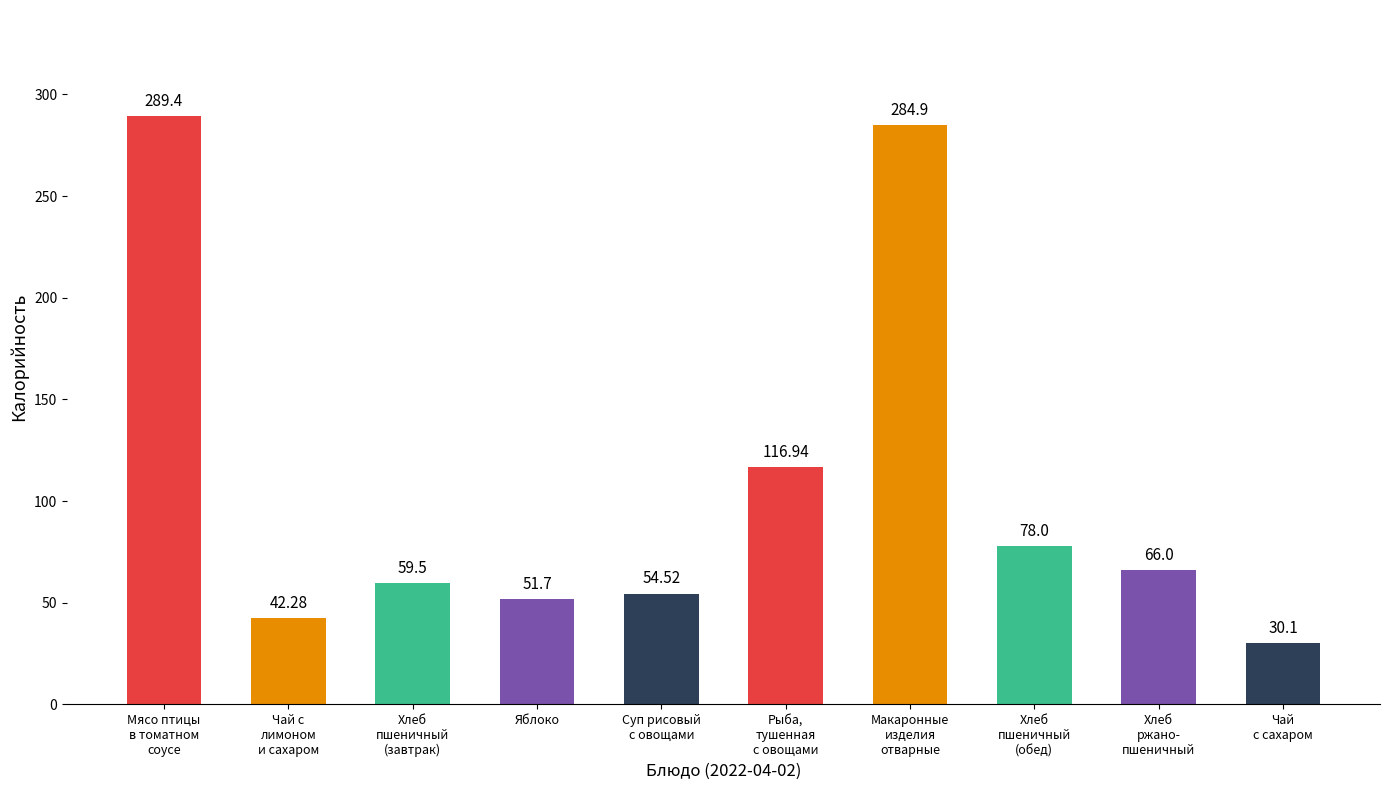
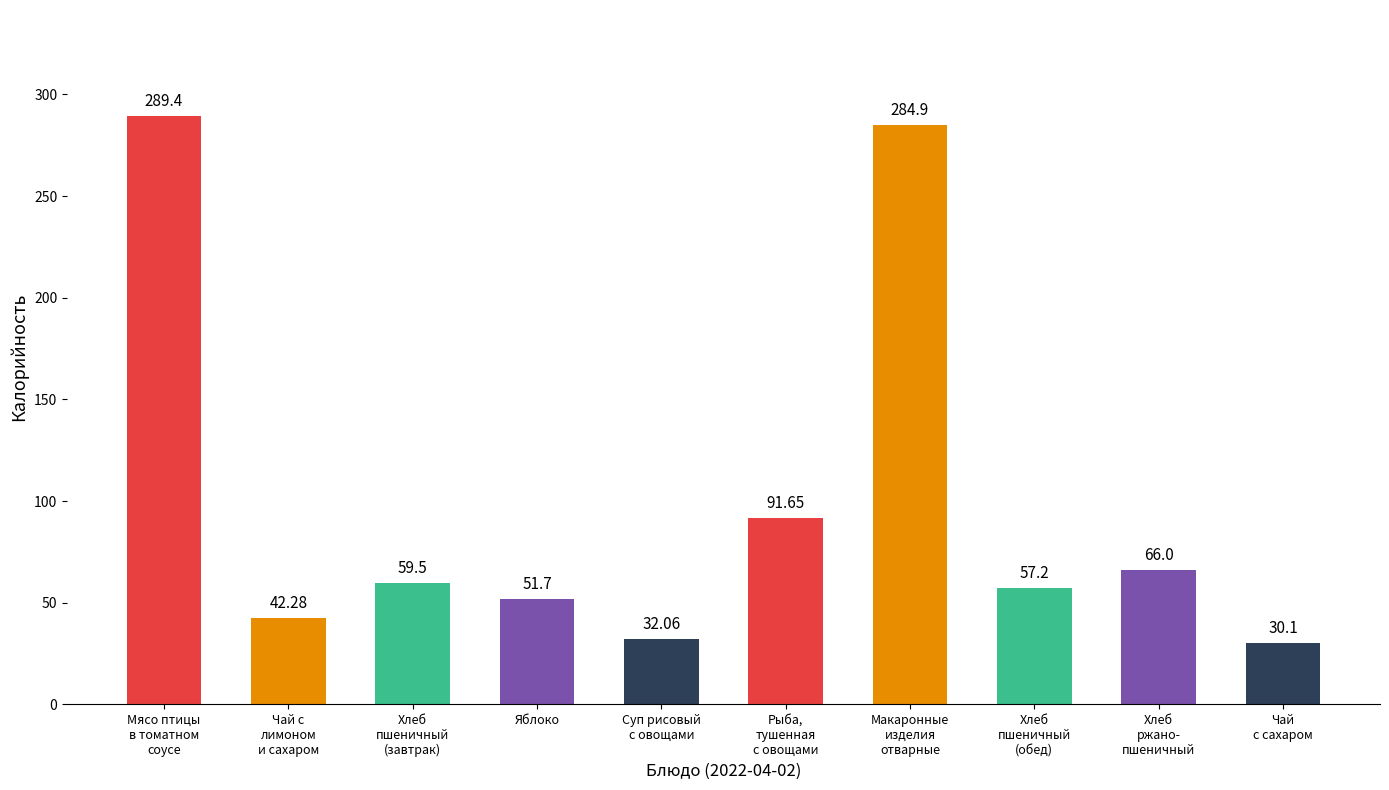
Суп рисовый с овощами: 54.52 -> 32.06
Рыба, тушенная с овощами: 116.94 -> 91.65
Хлеб пшеничный (обед): 78.0 -> 57.2
